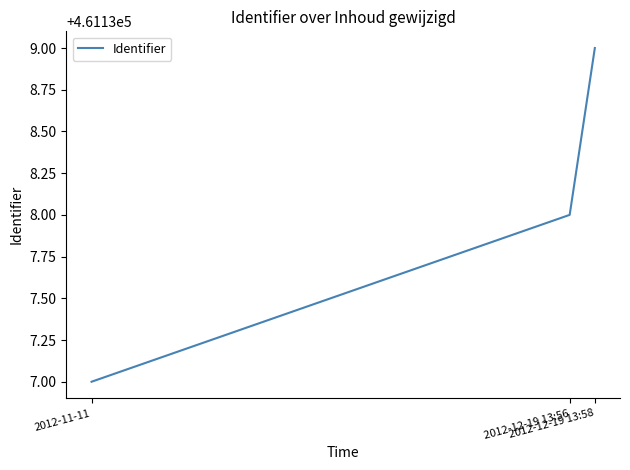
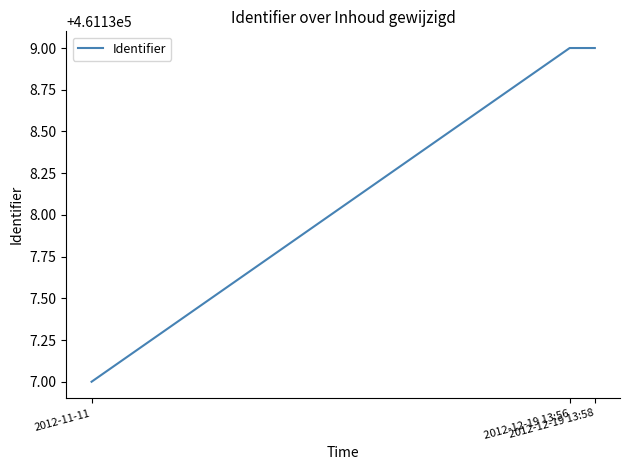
2012-12-19 13:56: 461138 -> 461139
